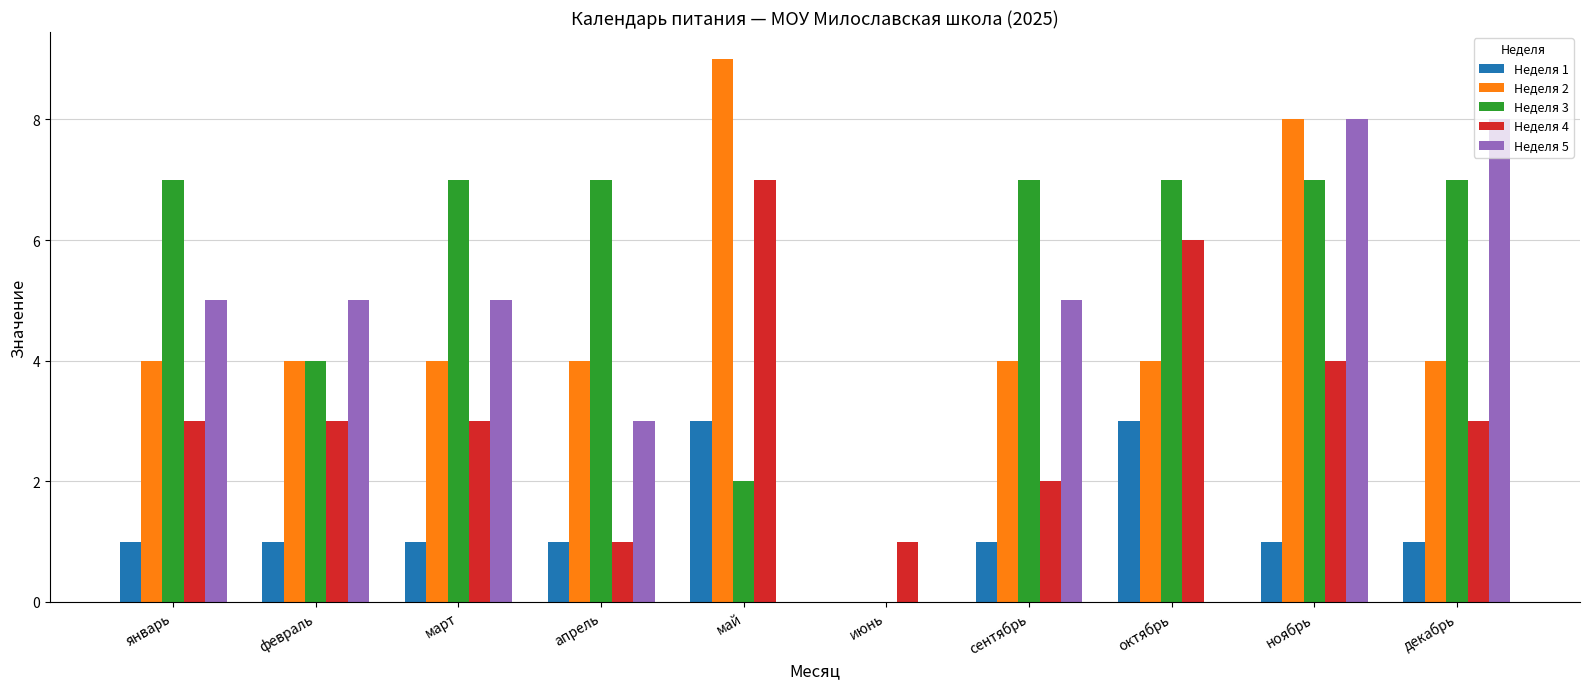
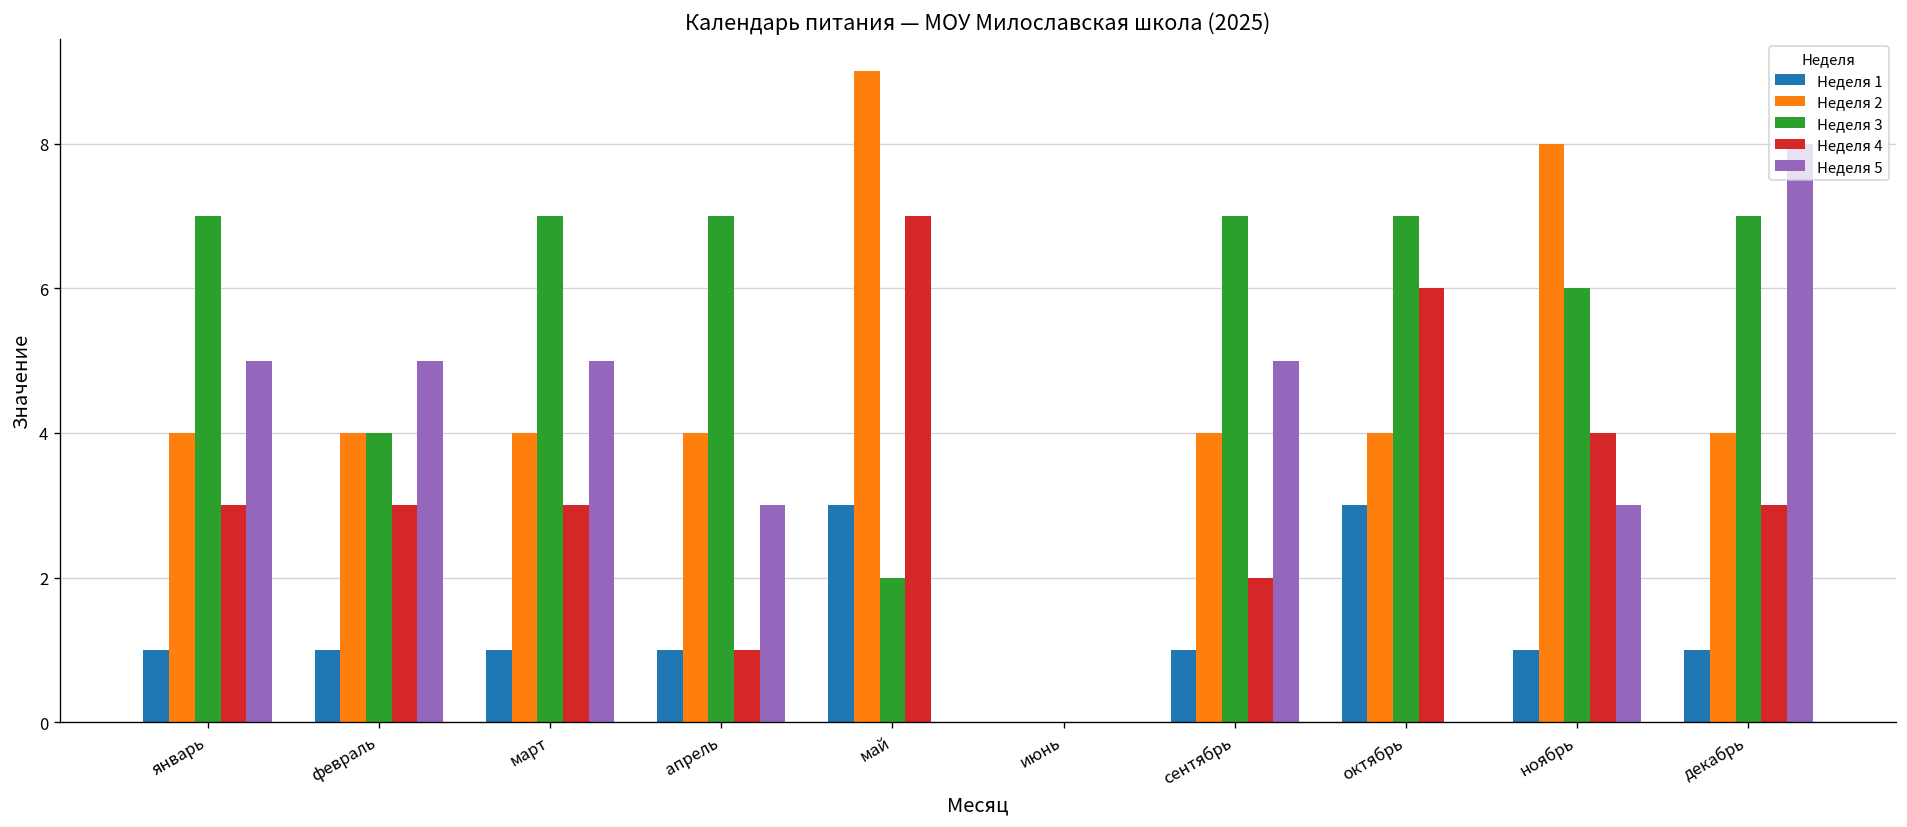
Неделя 4, июнь: 1 -> 0
Неделя 3, ноябрь: 7 -> 6
Неделя 5, ноябрь: 8 -> 3
